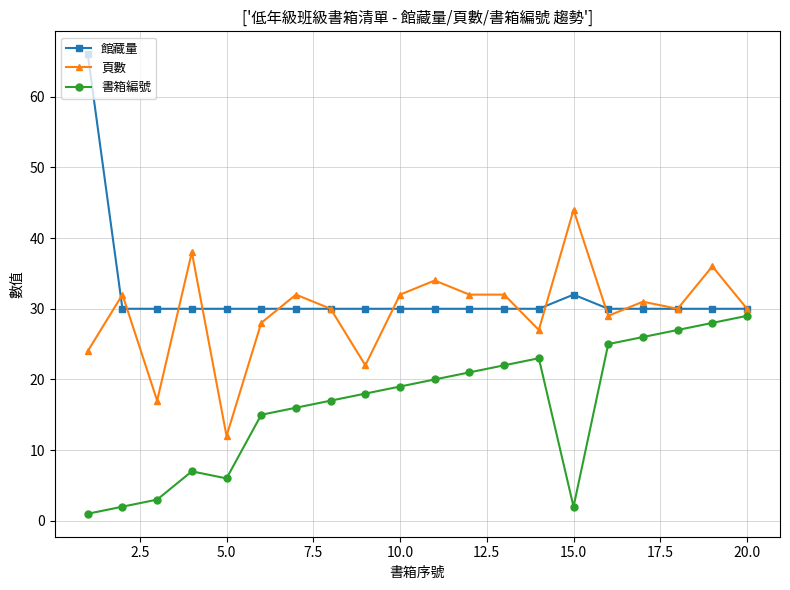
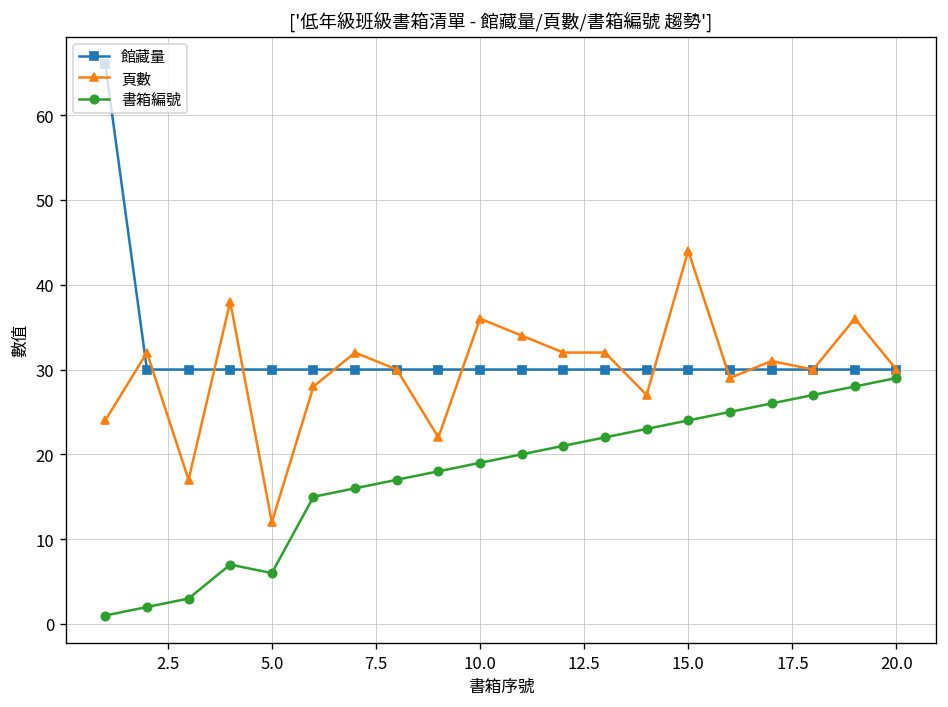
頁數, 10.0: 32 -> 36
館藏量, 15.0: 32 -> 30
書箱編號, 15.0: 2 -> 24
